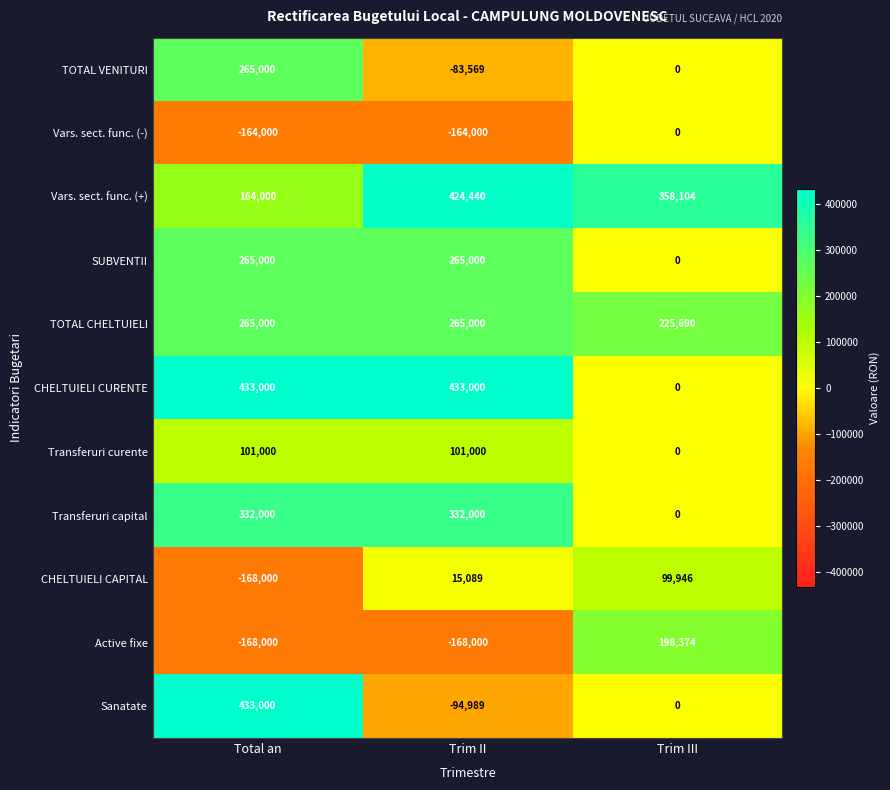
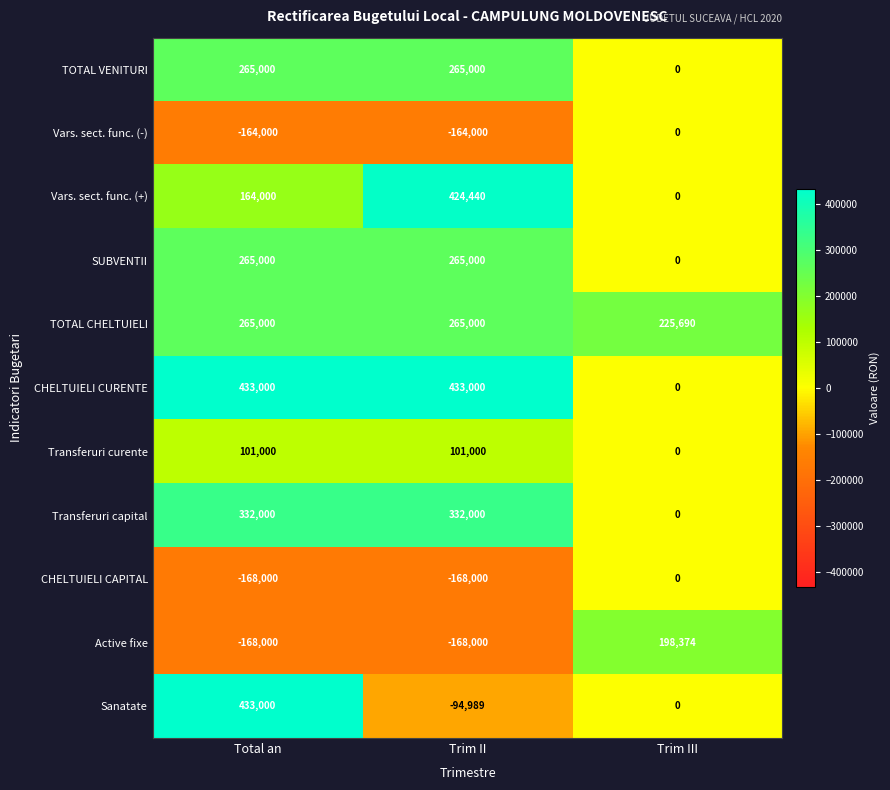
TOTAL VENITURI, Trim II: -83,569 -> 265,000
Vars. sect. func. (+), Trim III: 358,104 -> 0
CHELTUIELI CAPITAL, Trim II: 15,089 -> -168,000
CHELTUIELI CAPITAL, Trim III: 99,946 -> 0
